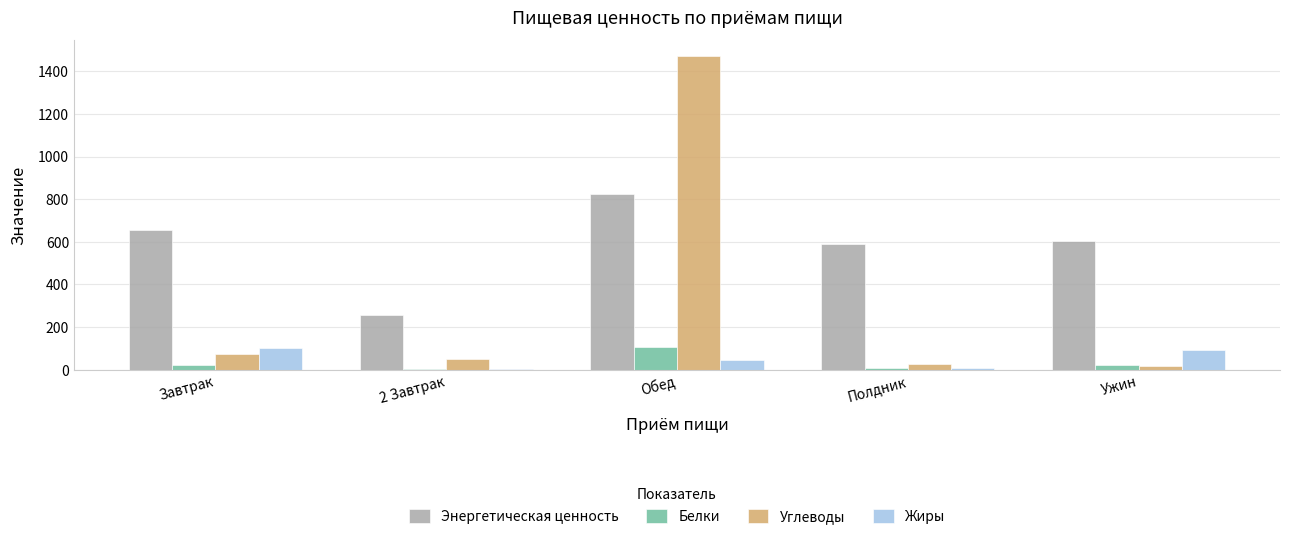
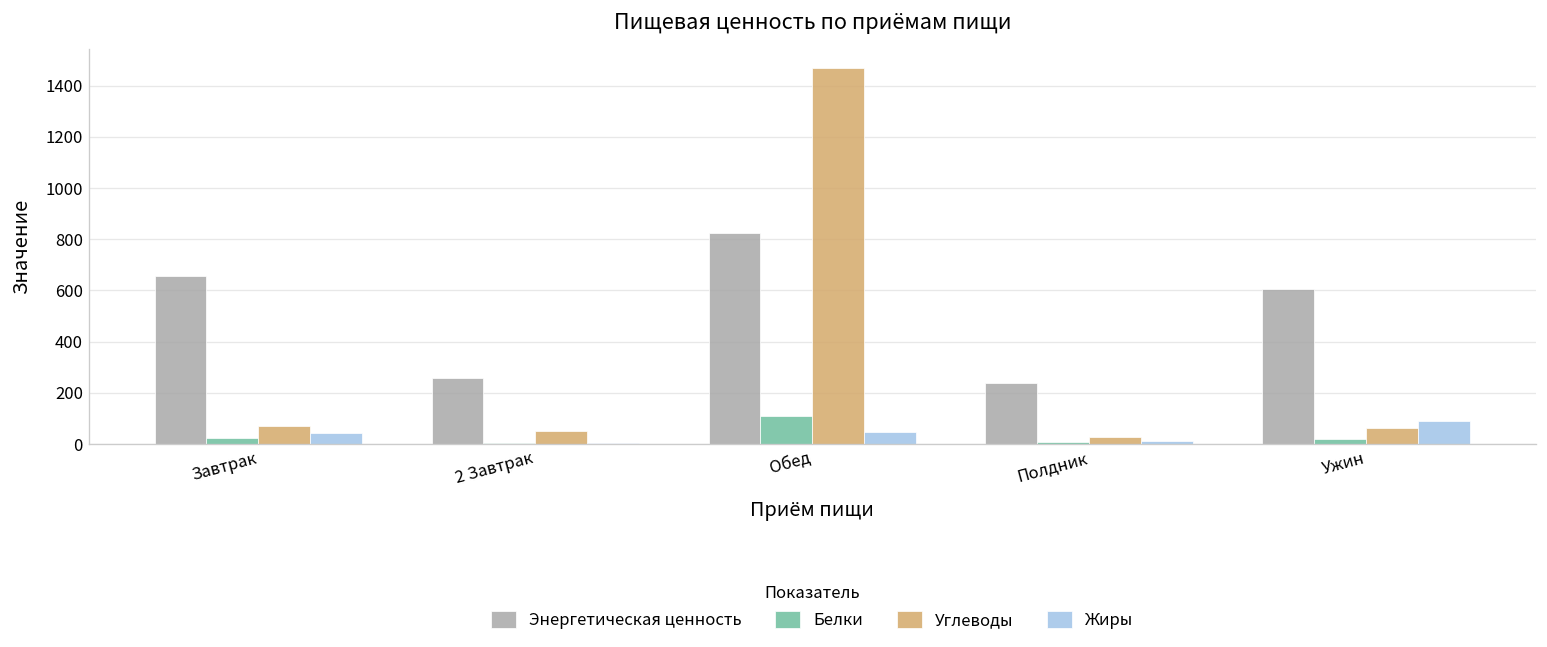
Жиры, Завтрак: 100 -> 40
Энергетическая ценность, Полдник: 590 -> 240
Углеводы, Ужин: 20 -> 60
